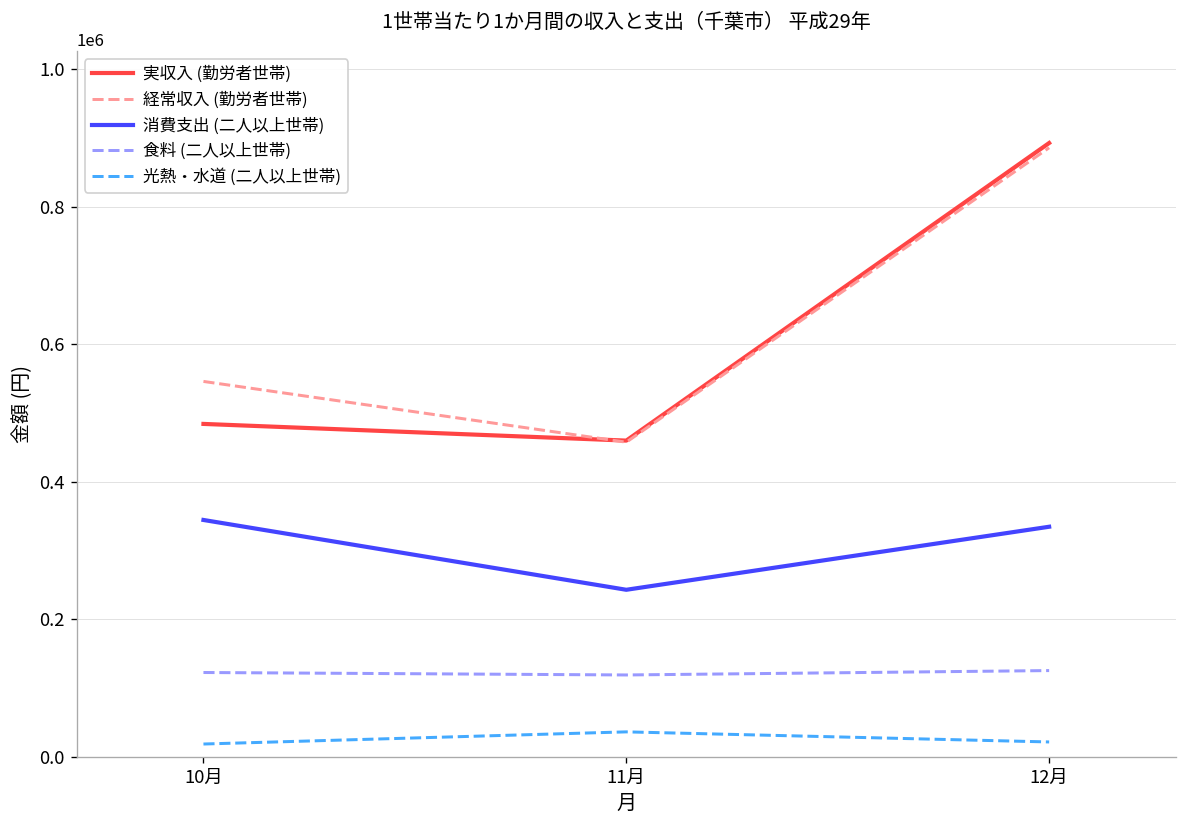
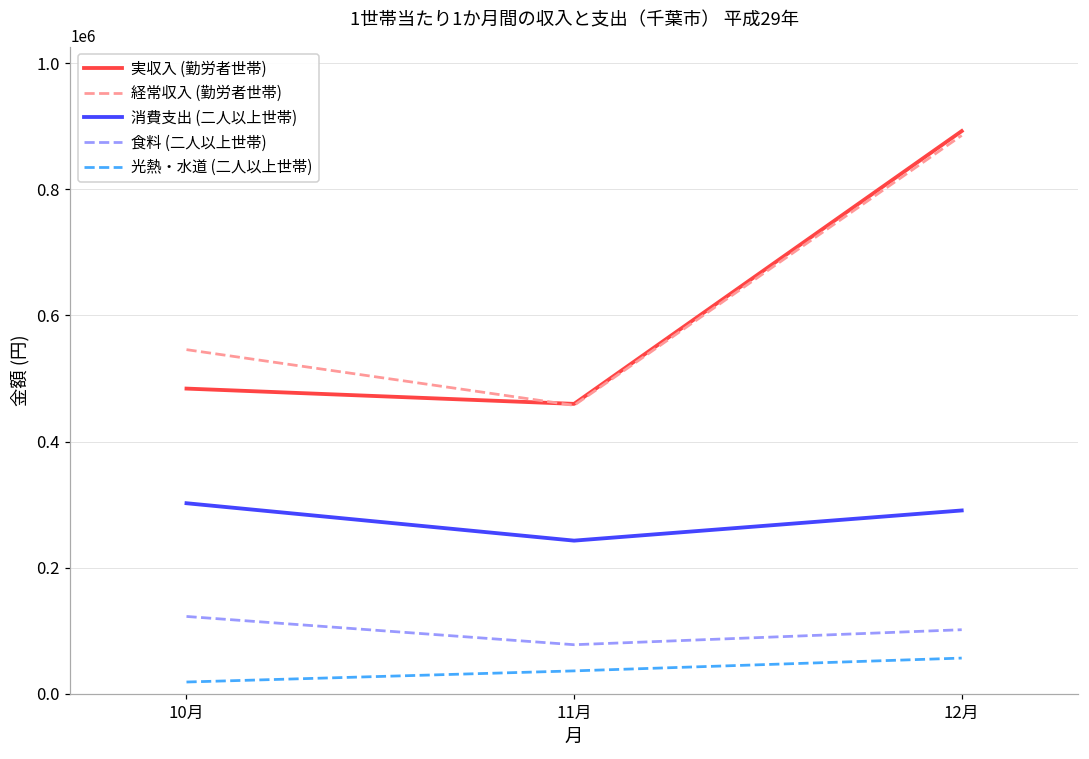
消費支出 (二人以上世帯), 10月: 340000 -> 300000
食料 (二人以上世帯), 11月: 120000 -> 80000
消費支出 (二人以上世帯), 12月: 330000 -> 290000
食料 (二人以上世帯), 12月: 130000 -> 100000
光熱・水道 (二人以上世帯), 12月: 20000 -> 60000
